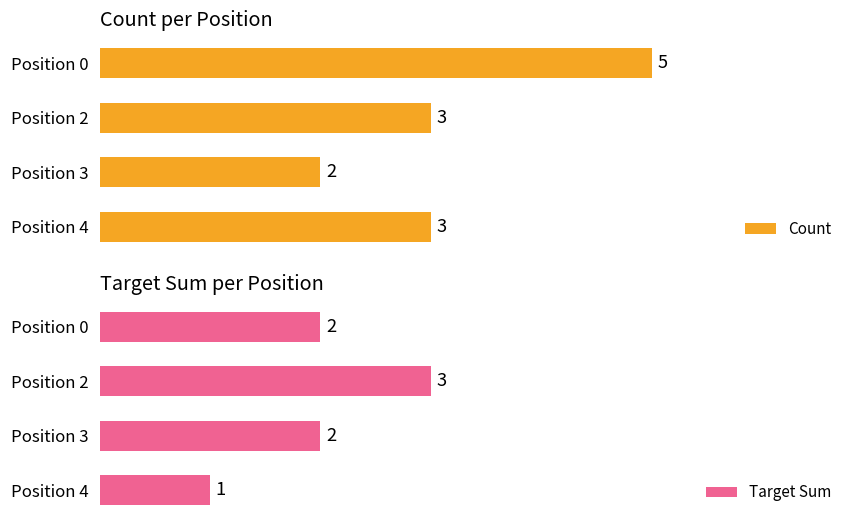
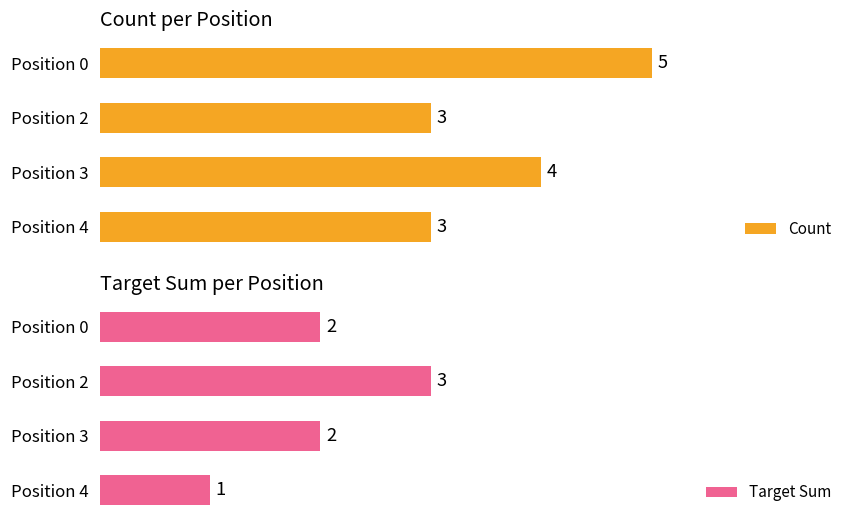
Count per Position, Position 3: 2 -> 4
